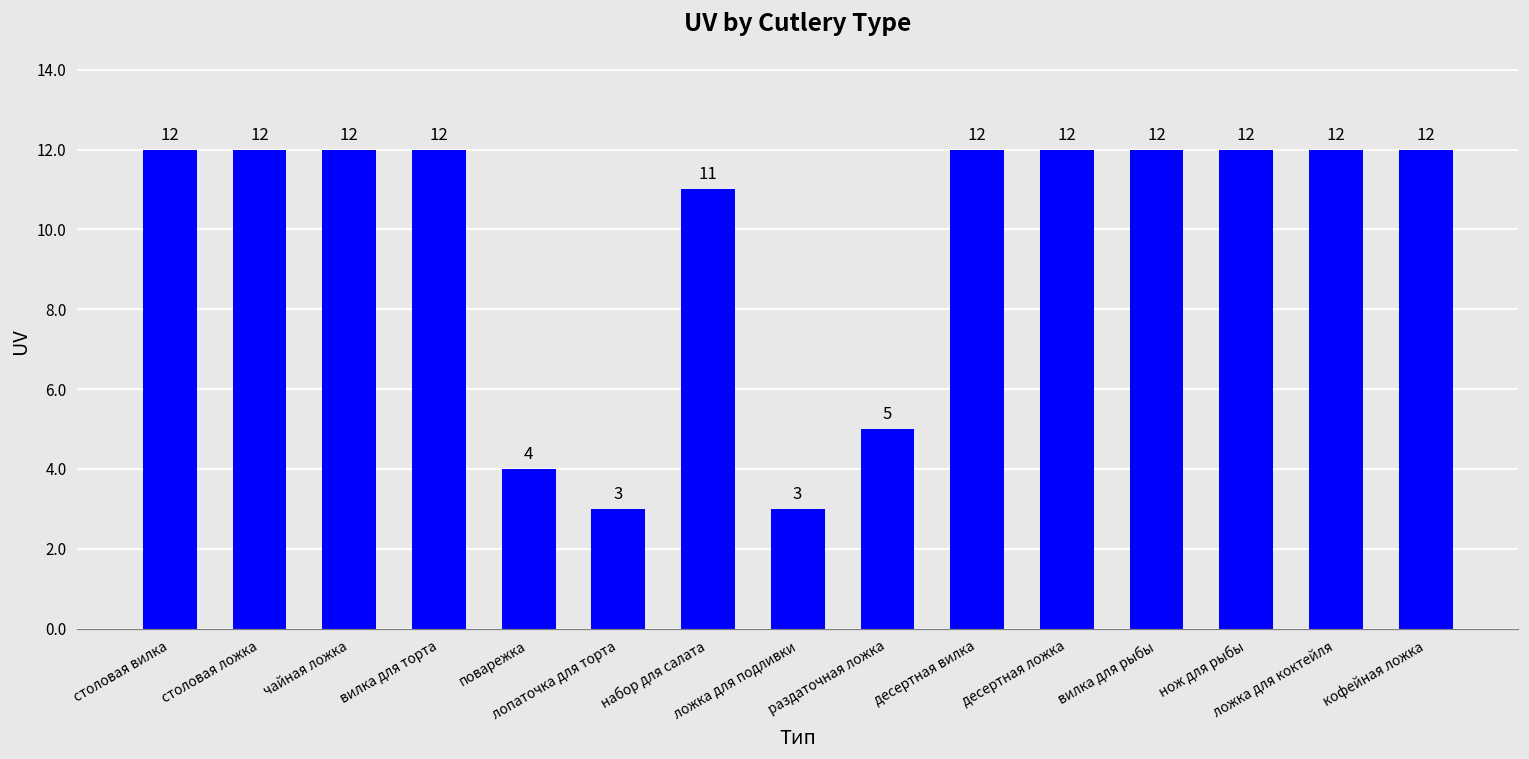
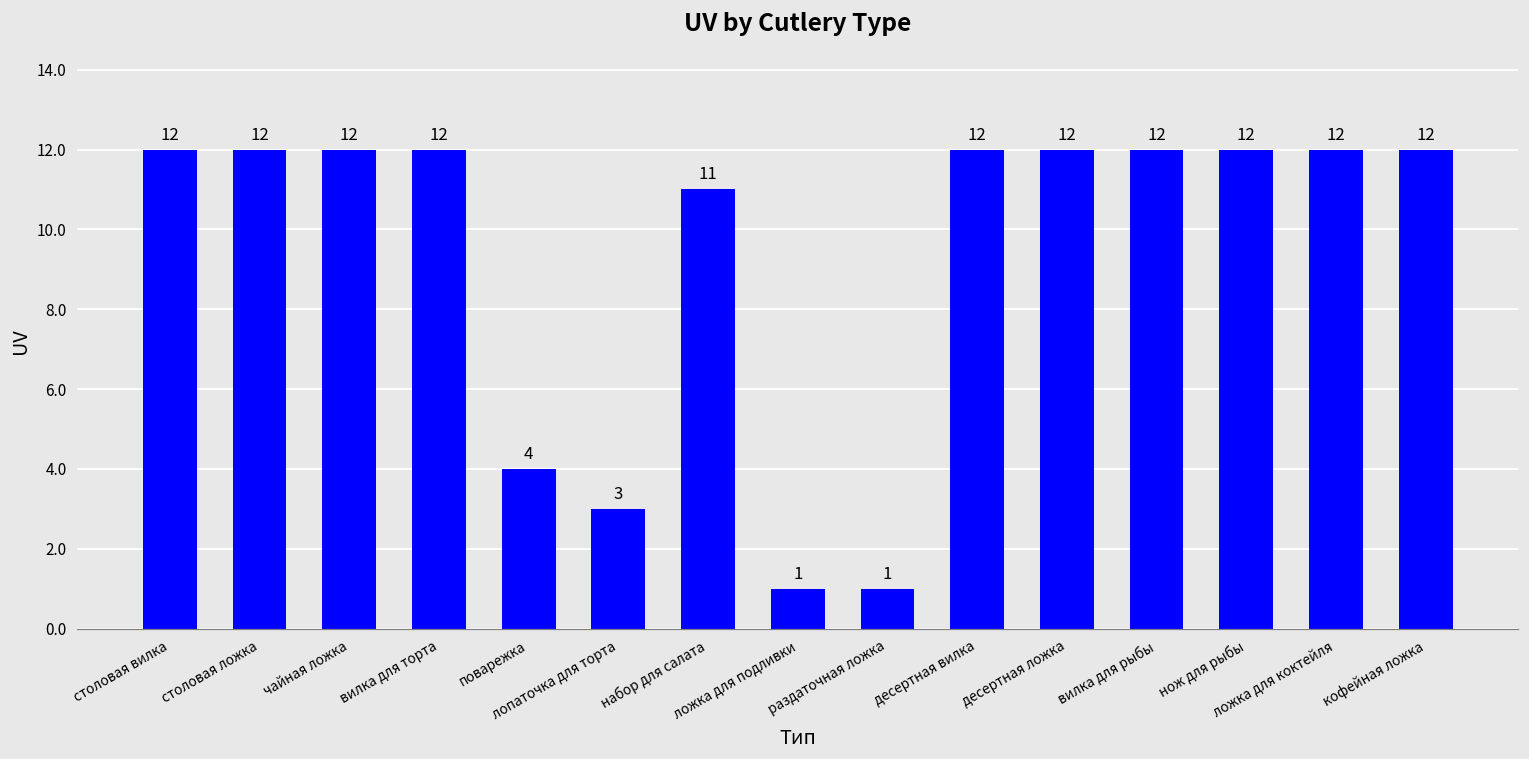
ложка для подливки: 3 -> 1
раздаточная ложка: 5 -> 1
